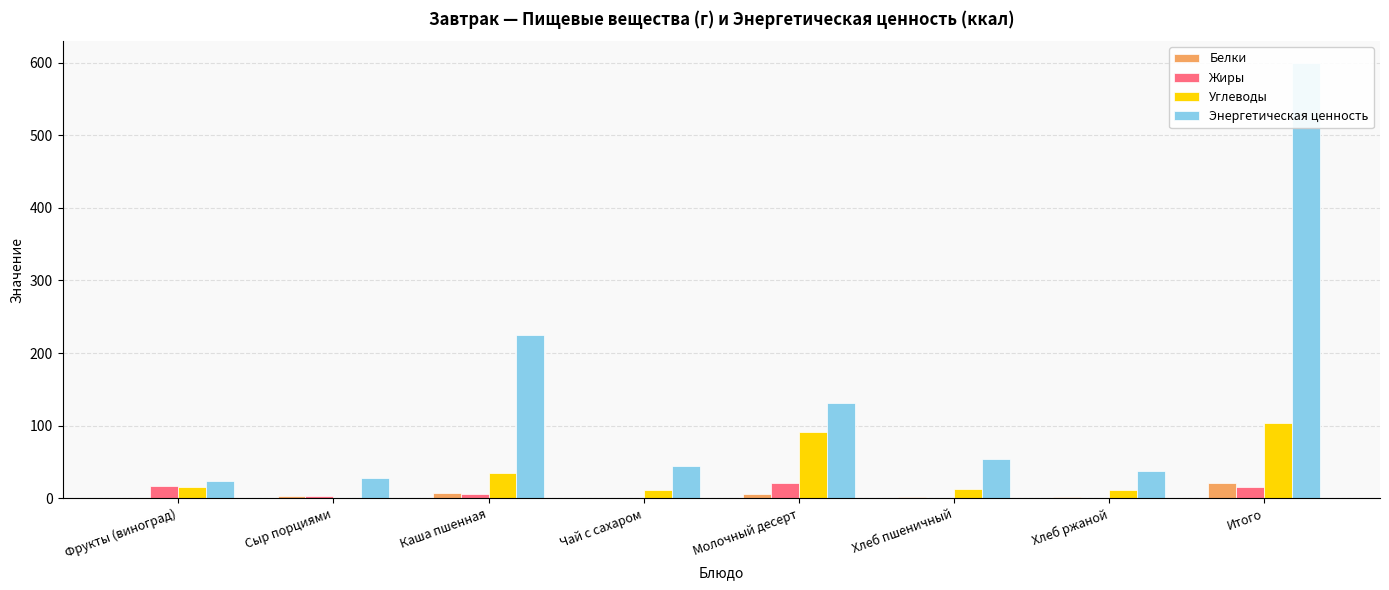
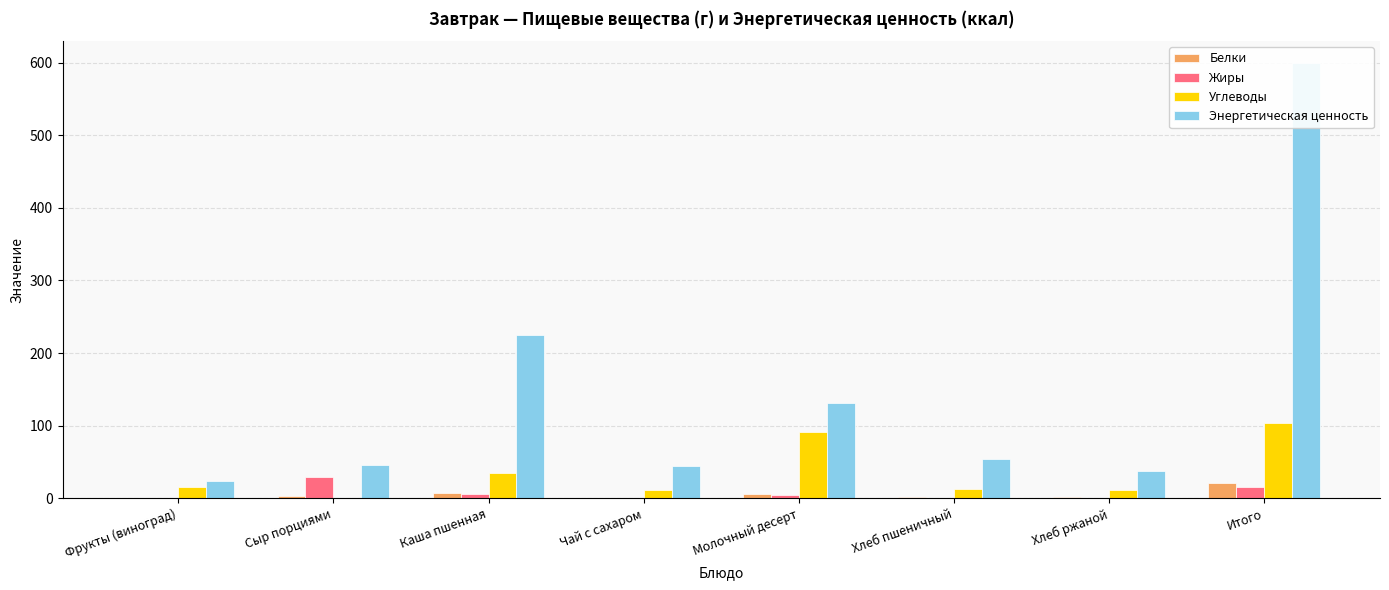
Жиры, Фрукты (виноград): 20 -> 0
Жиры, Сыр порциями: 0 -> 30
Энергетическая ценность, Сыр порциями: 30 -> 50
Жиры, Молочный десерт: 20 -> 0
